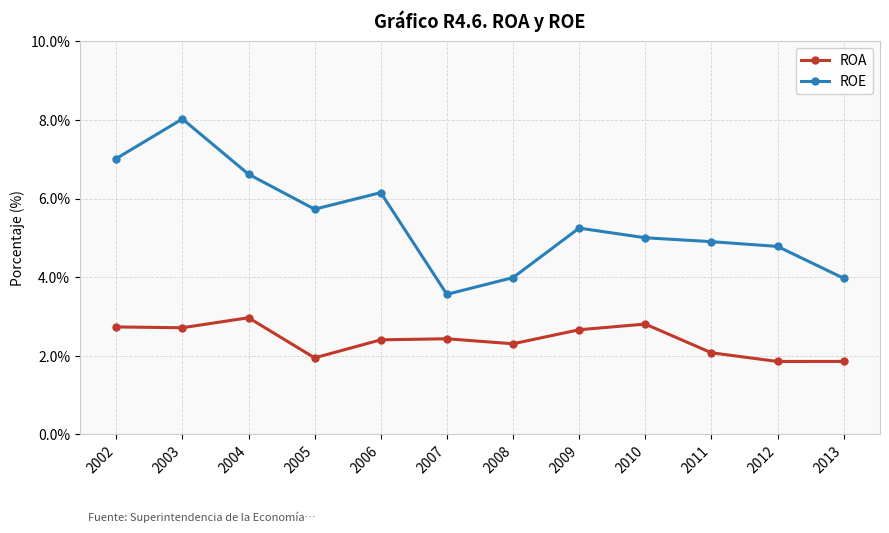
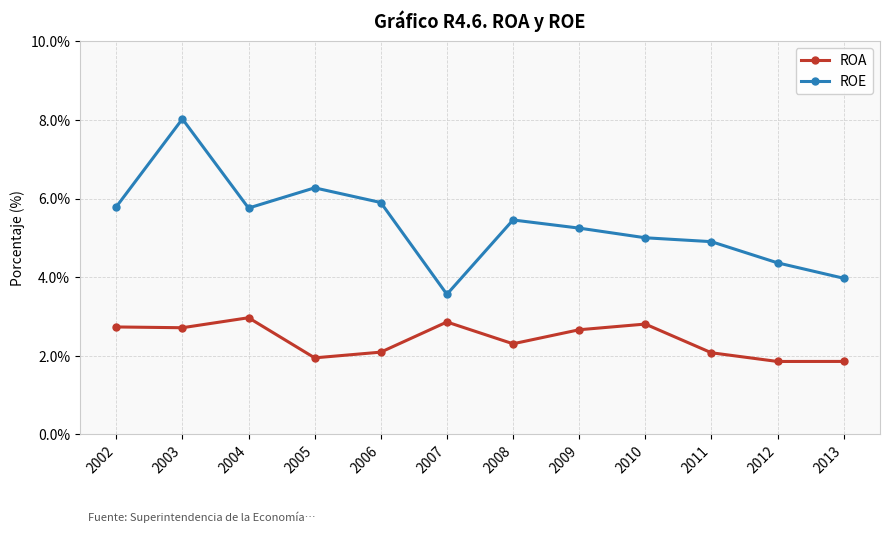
ROE, 2002: 7.0% -> 5.8%
ROE, 2004: 6.6% -> 5.8%
ROE, 2005: 5.7% -> 6.3%
ROA, 2006: 2.4% -> 2.1%
ROE, 2006: 6.2% -> 5.9%
ROA, 2007: 2.4% -> 2.9%
ROE, 2008: 4.0% -> 5.5%
ROE, 2012: 4.8% -> 4.4%
